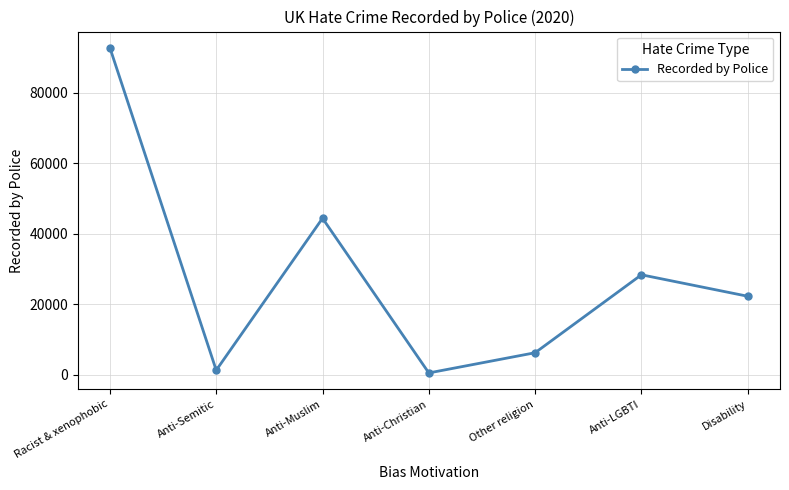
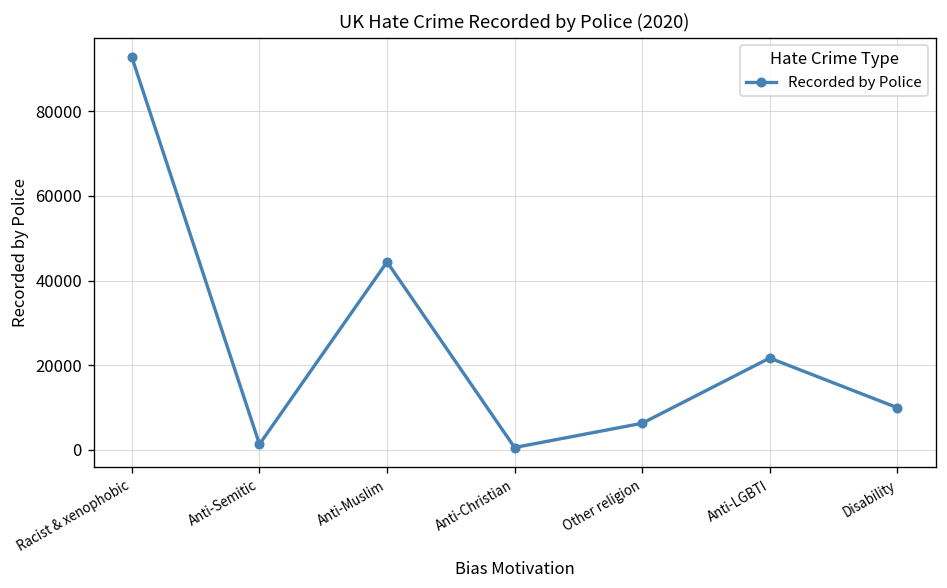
Anti-LGBTI: 28000 -> 22000
Disability: 22000 -> 10000
